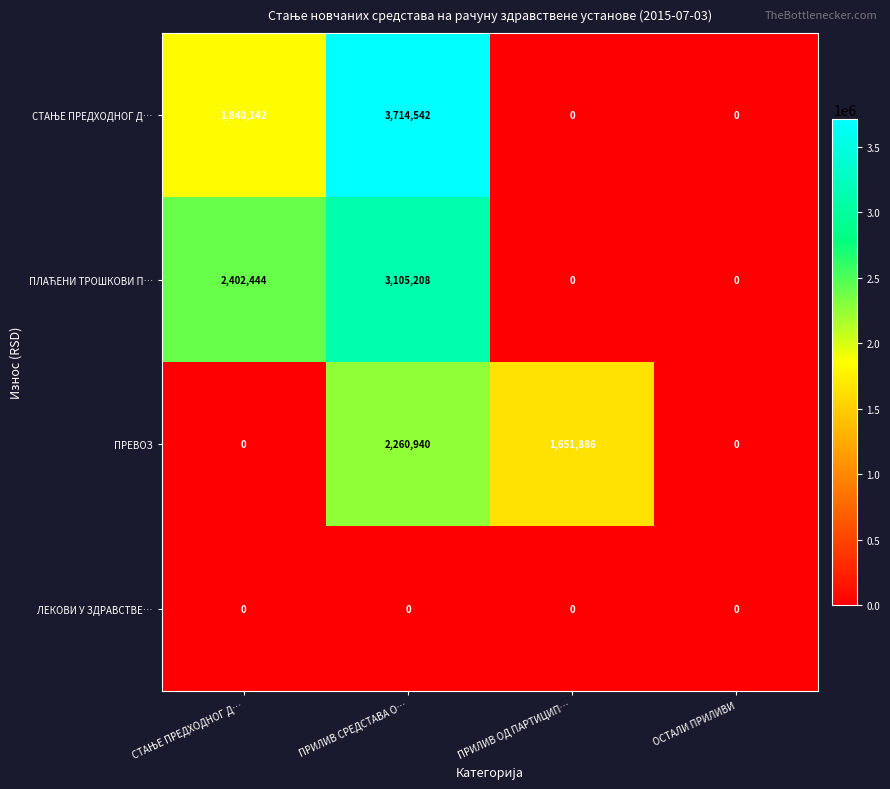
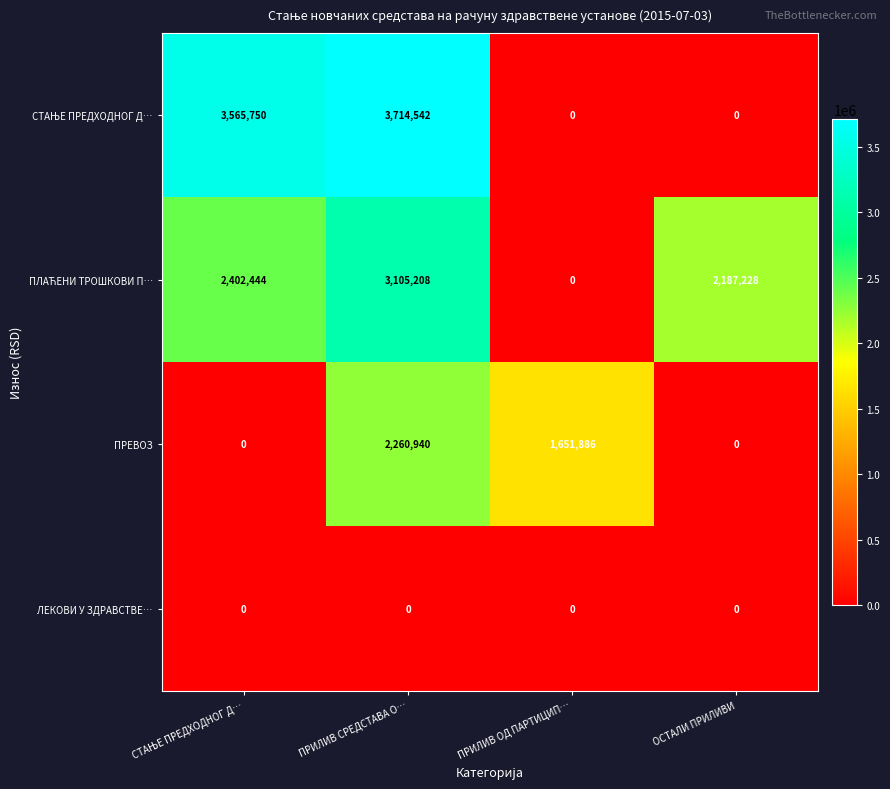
СТАЊЕ ПРЕДХОДНОГ Д…, СТАЊЕ ПРЕДХОДНОГ Д…: 1,840,142 -> 3,565,750
ПЛАЋЕНИ ТРОШКОВИ П…, ОСТАЛИ ПРИЛИВИ: 0 -> 2,187,228
